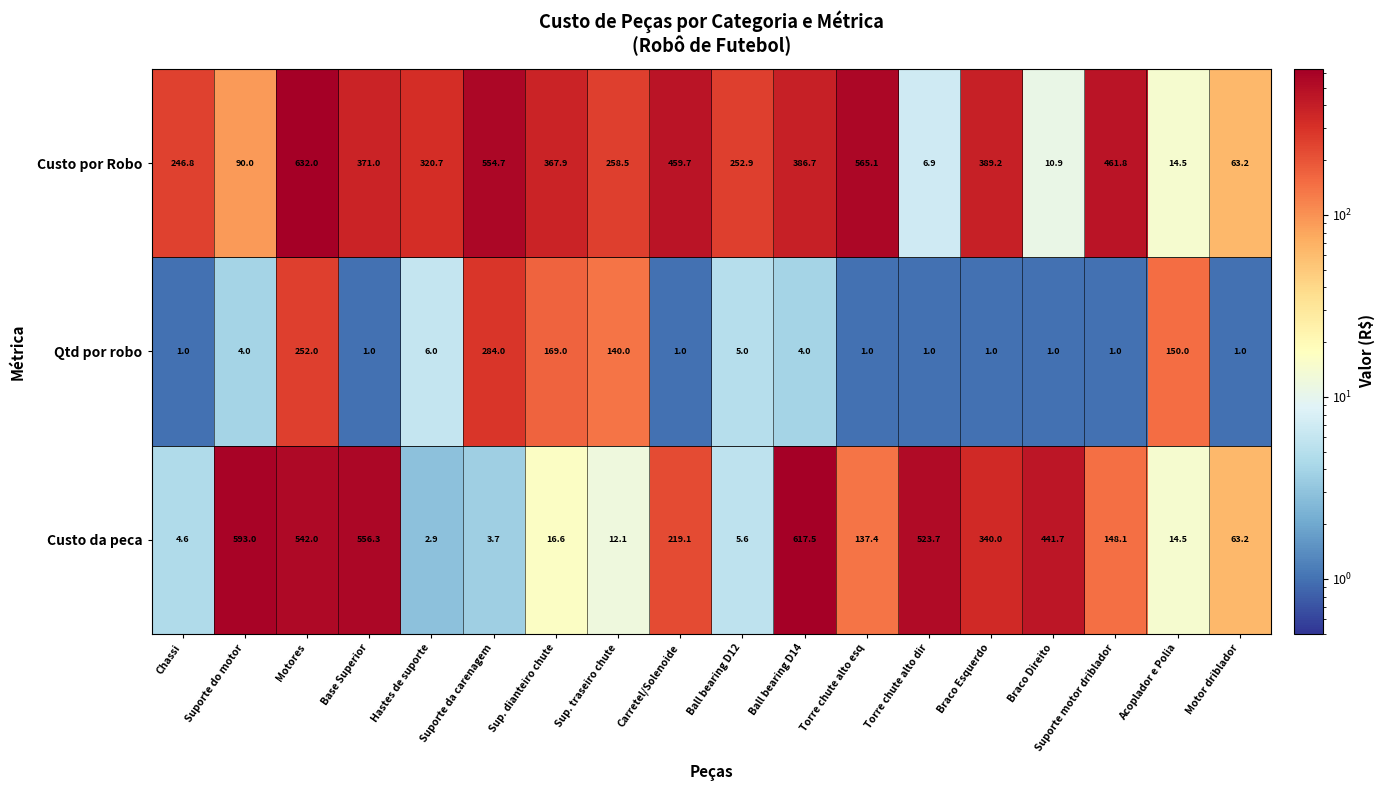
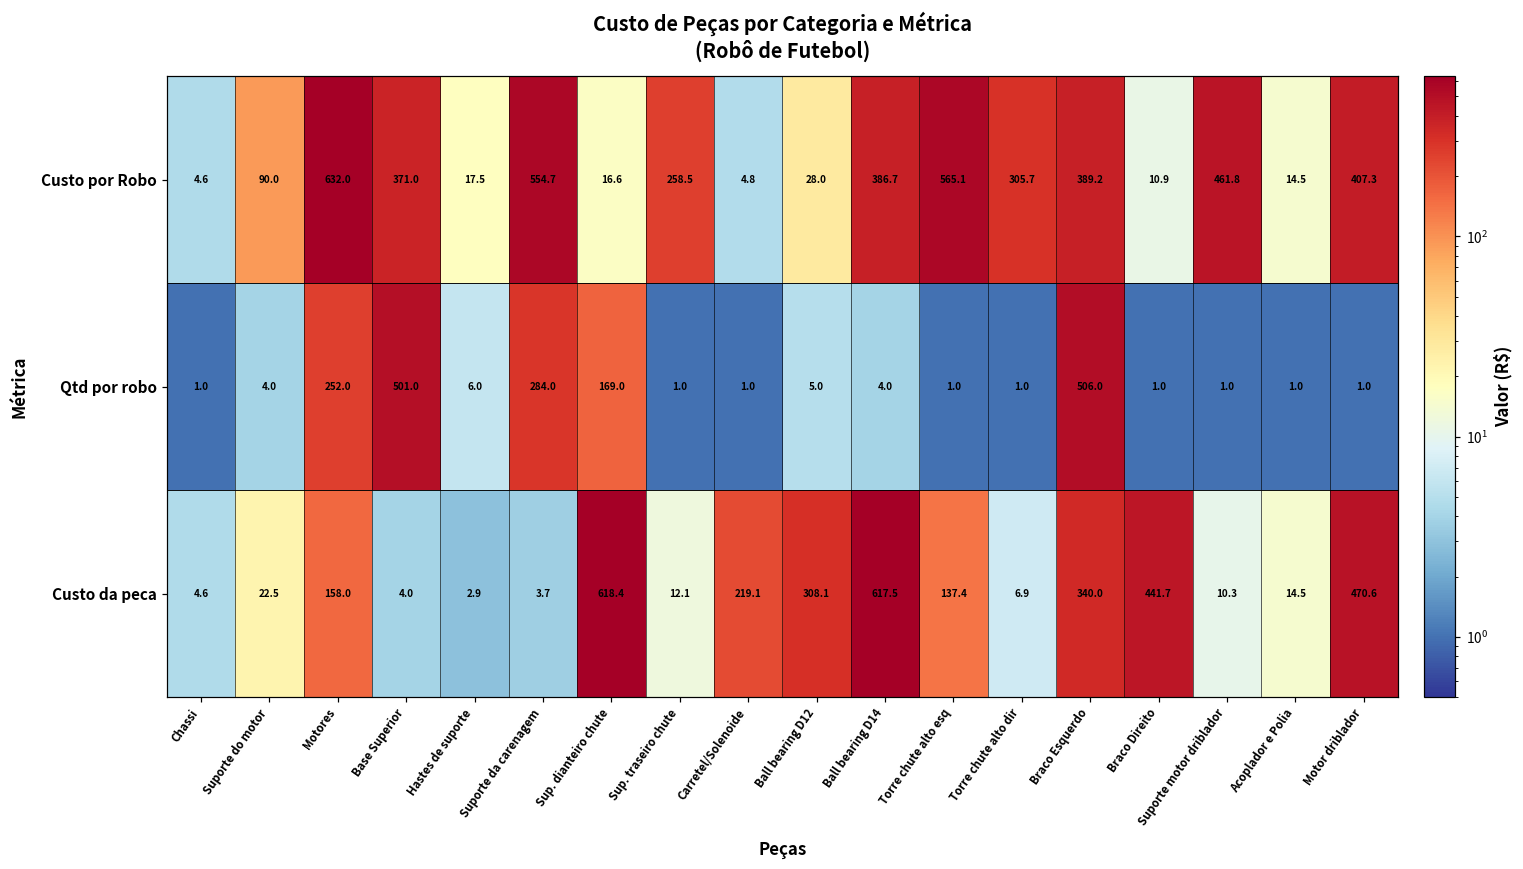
Custo por Robo, Chassi: 246.8 -> 4.6
Custo por Robo, Hastes de suporte: 320.7 -> 17.5
Custo por Robo, Sup. dianteiro chute: 367.9 -> 16.6
Custo por Robo, Carretel/Solenoide: 459.7 -> 4.8
Custo por Robo, Ball bearing D12: 252.9 -> 28.0
Custo por Robo, Torre chute alto dir: 6.9 -> 305.7
Custo por Robo, Motor driblador: 63.2 -> 407.3
Qtd por robo, Base Superior: 1.0 -> 501.0
Qtd por robo, Sup. traseiro chute: 140.0 -> 1.0
Qtd por robo, Braco Esquerdo: 1.0 -> 506.0
Qtd por robo, Acoplador e Polia: 150.0 -> 1.0
Custo da peca, Suporte do motor: 593.0 -> 22.5
Custo da peca, Motores: 542.0 -> 158.0
Custo da peca, Base Superior: 556.3 -> 4.0
Custo da peca, Sup. dianteiro chute: 16.6 -> 618.4
Custo da peca, Ball bearing D12: 5.6 -> 308.1
Custo da peca, Torre chute alto dir: 523.7 -> 6.9
Custo da peca, Suporte motor driblador: 148.1 -> 10.3
Custo da peca, Motor driblador: 63.2 -> 470.6
